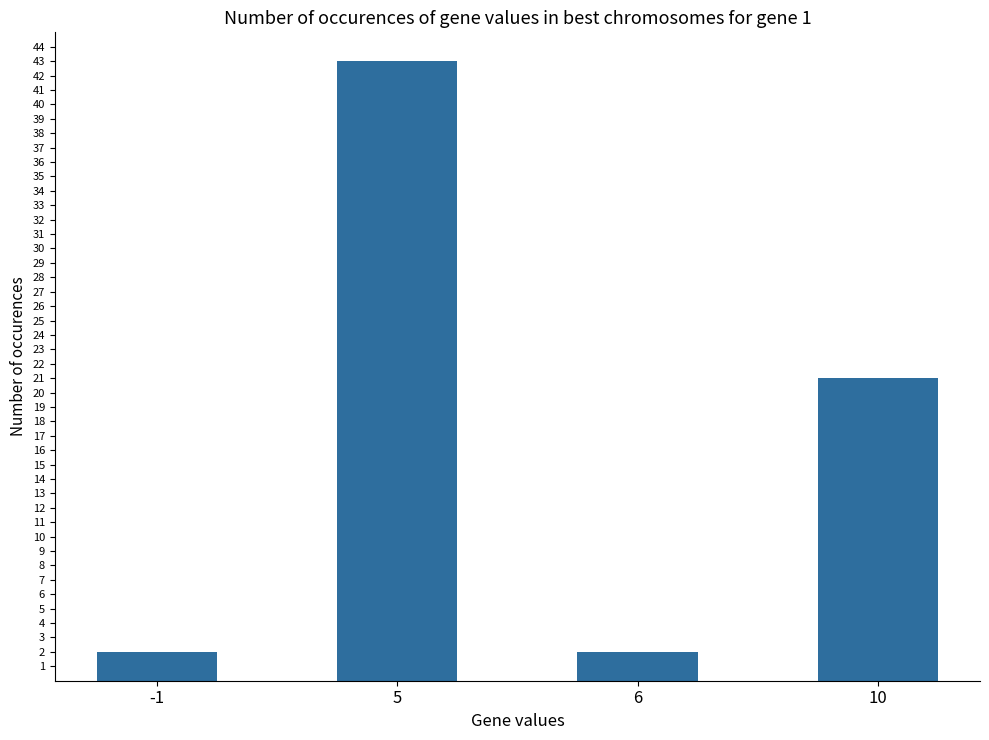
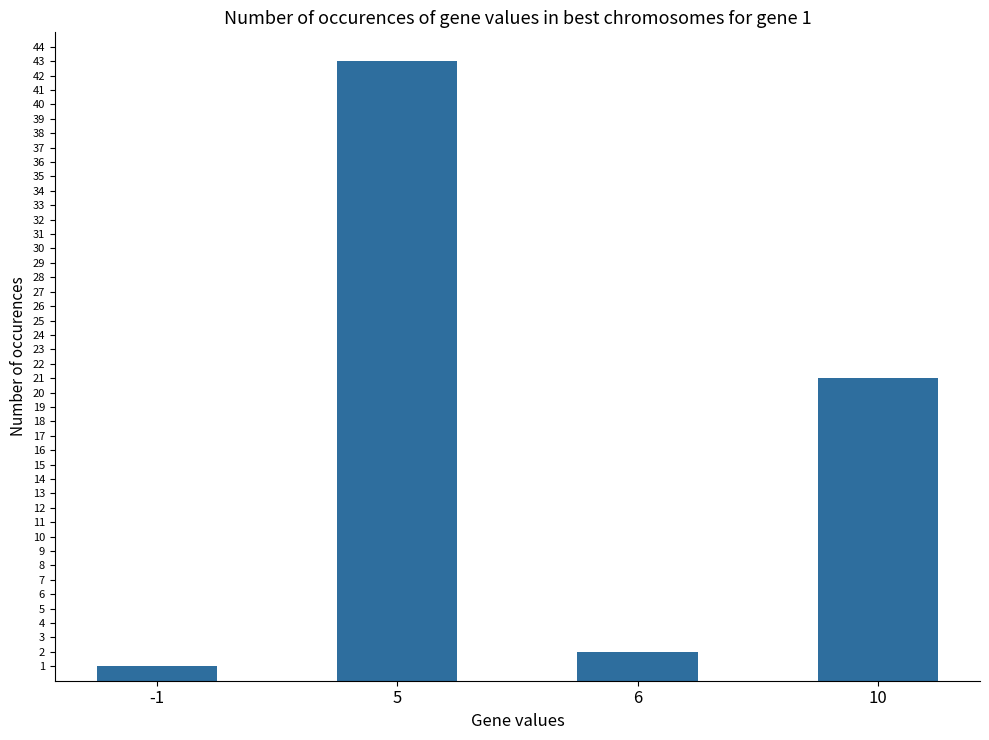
-1: 2 -> 1
